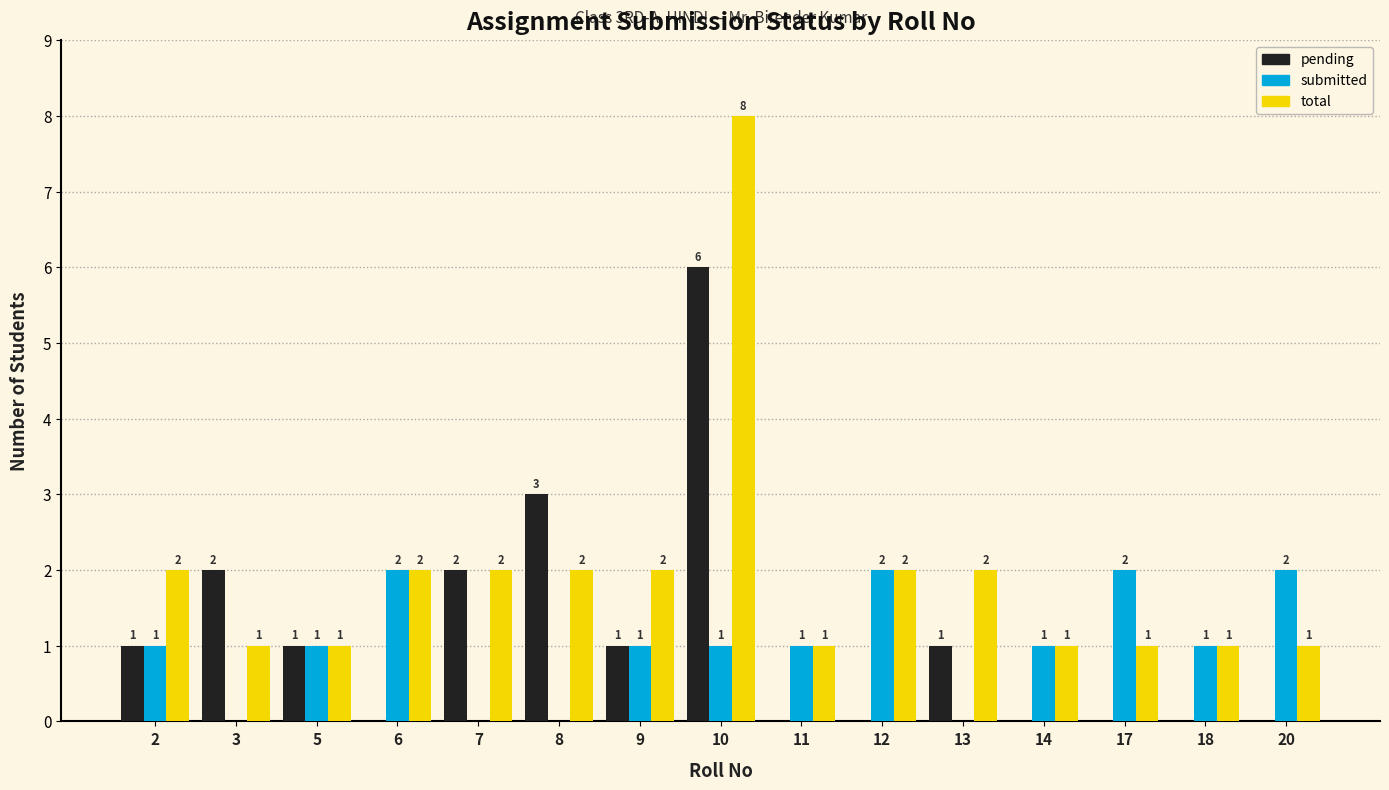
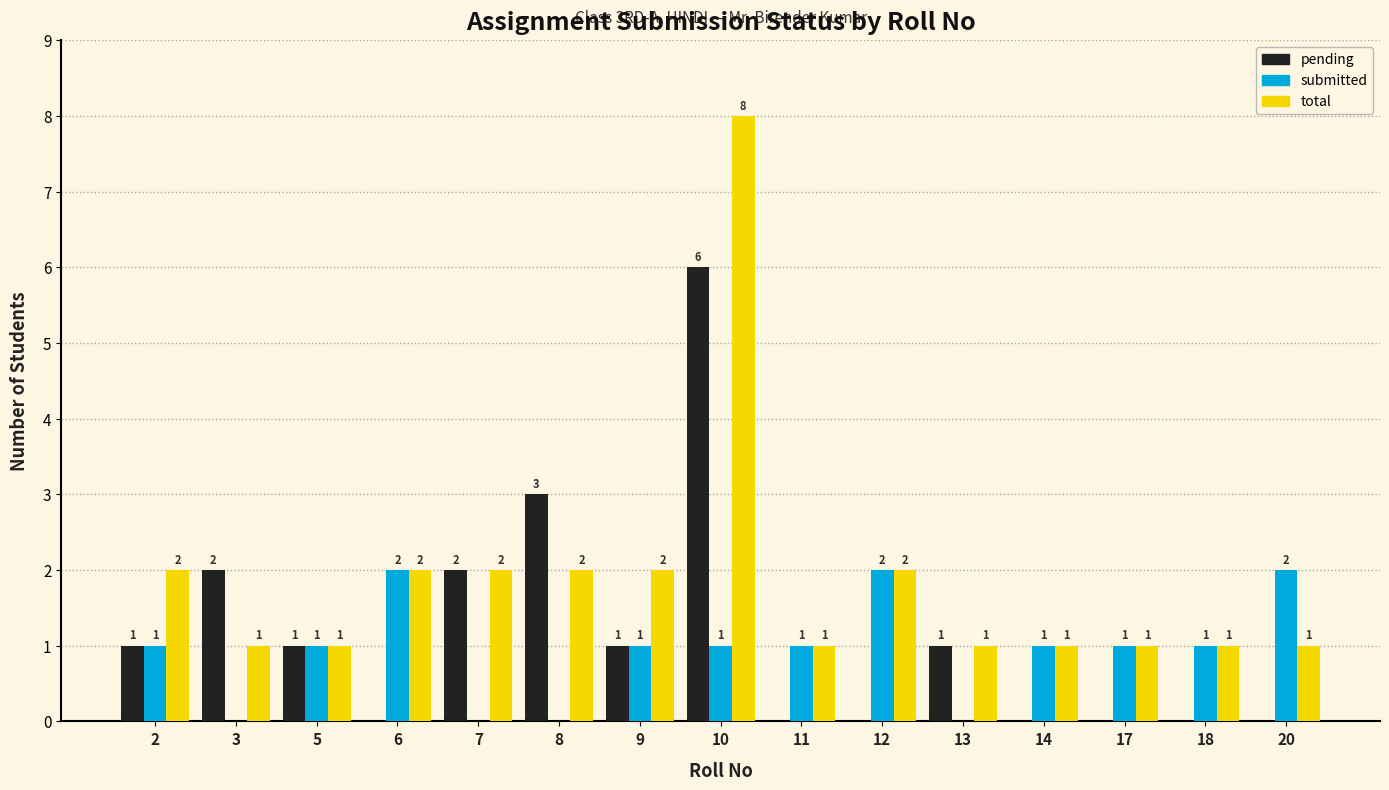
total, 13: 2 -> 1
submitted, 17: 2 -> 1
